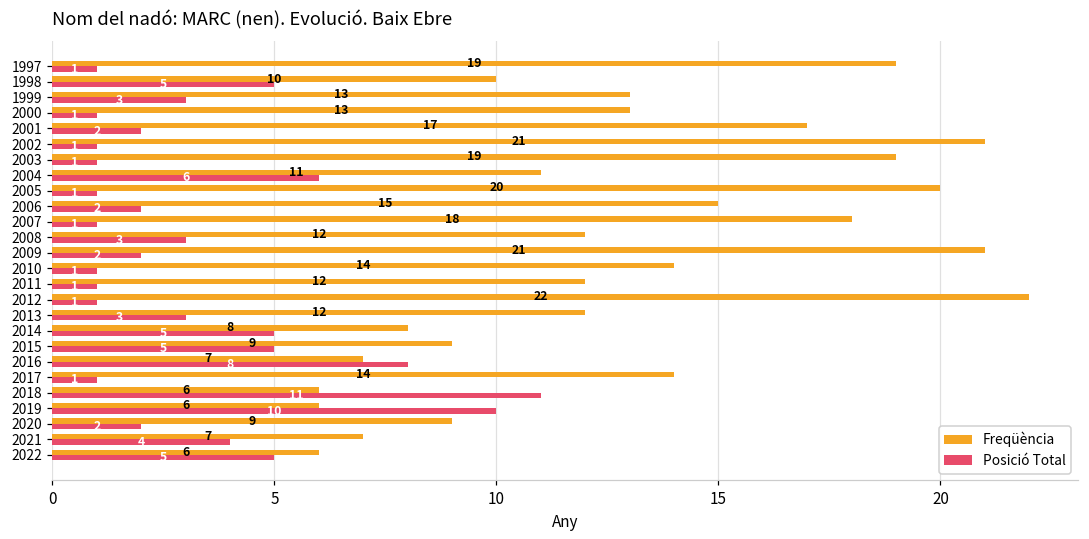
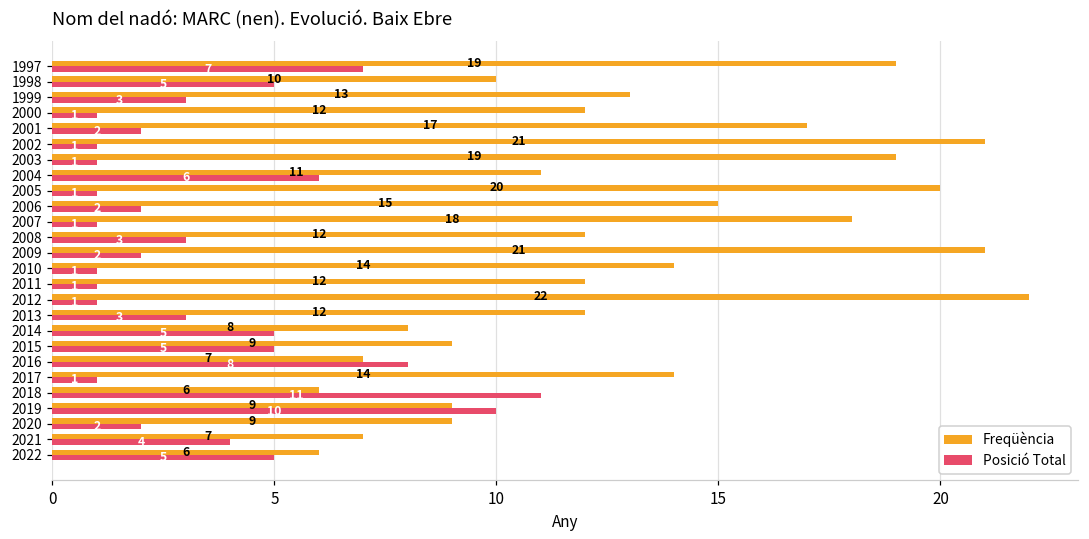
Posició Total, 1997: 1 -> 7
Freqüència, 2000: 13 -> 12
Freqüència, 2019: 6 -> 9
